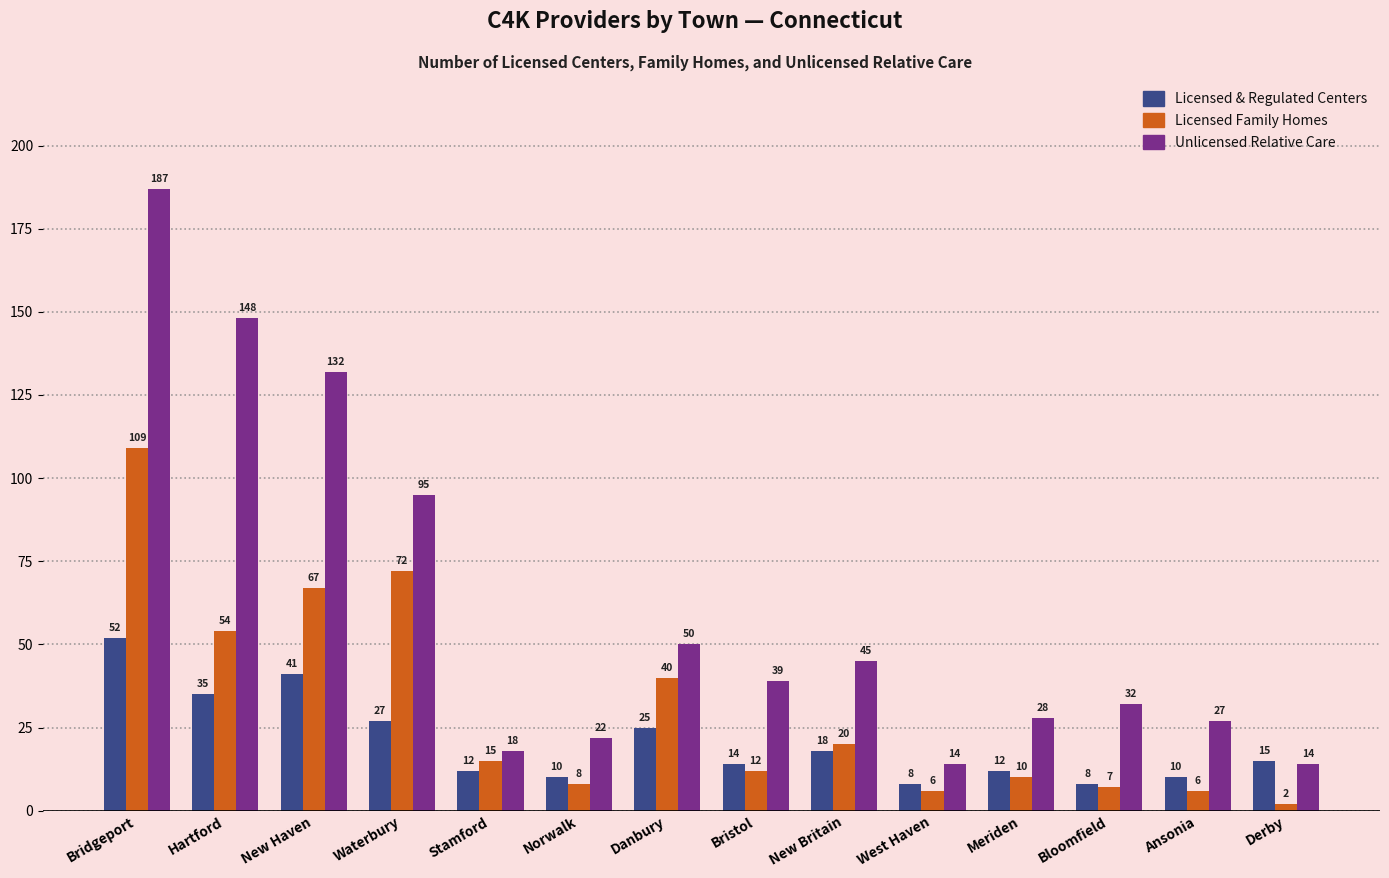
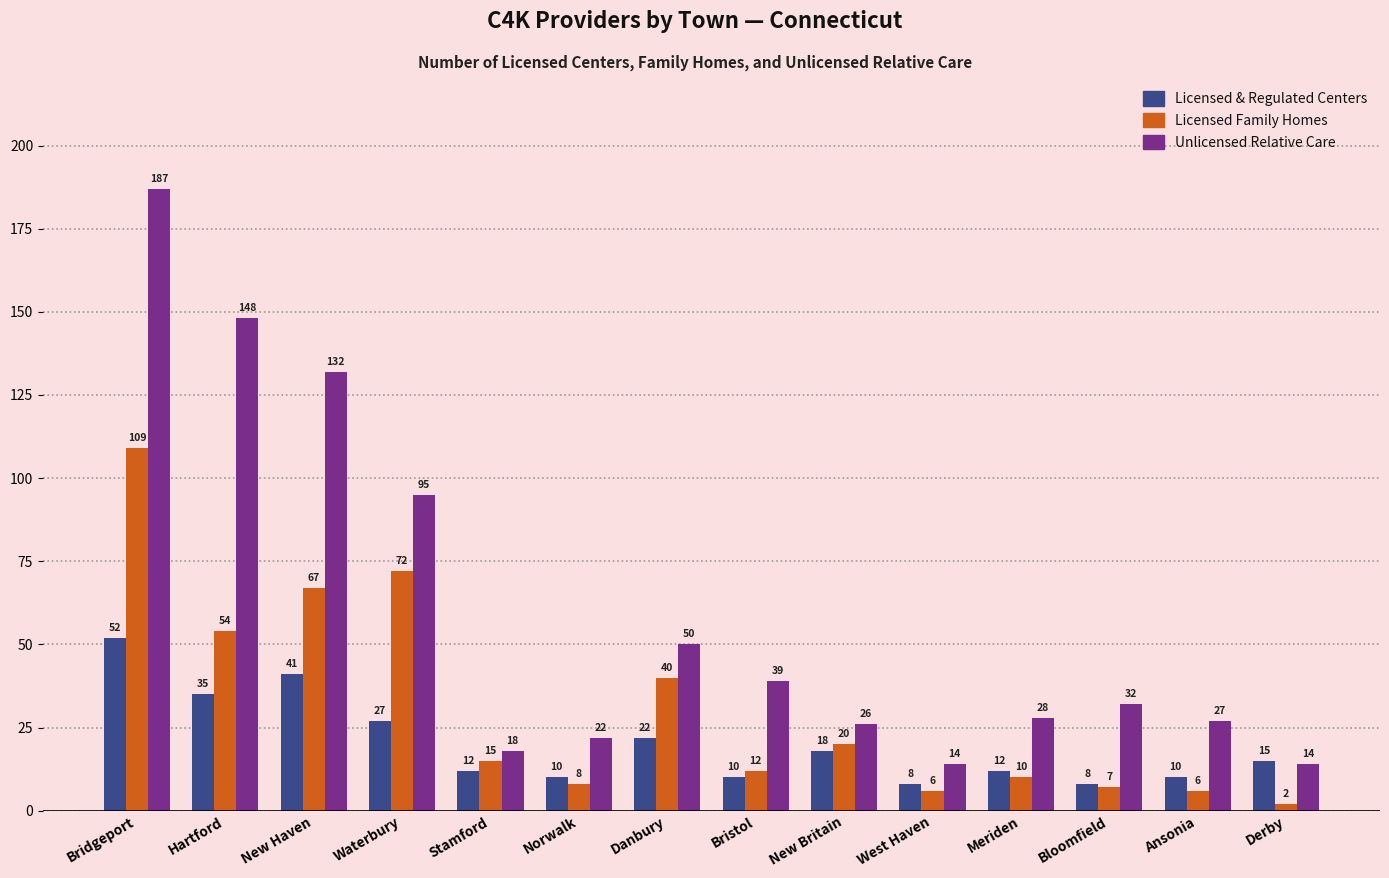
Licensed & Regulated Centers, Danbury: 25 -> 22
Licensed & Regulated Centers, Bristol: 14 -> 10
Unlicensed Relative Care, New Britain: 45 -> 26
